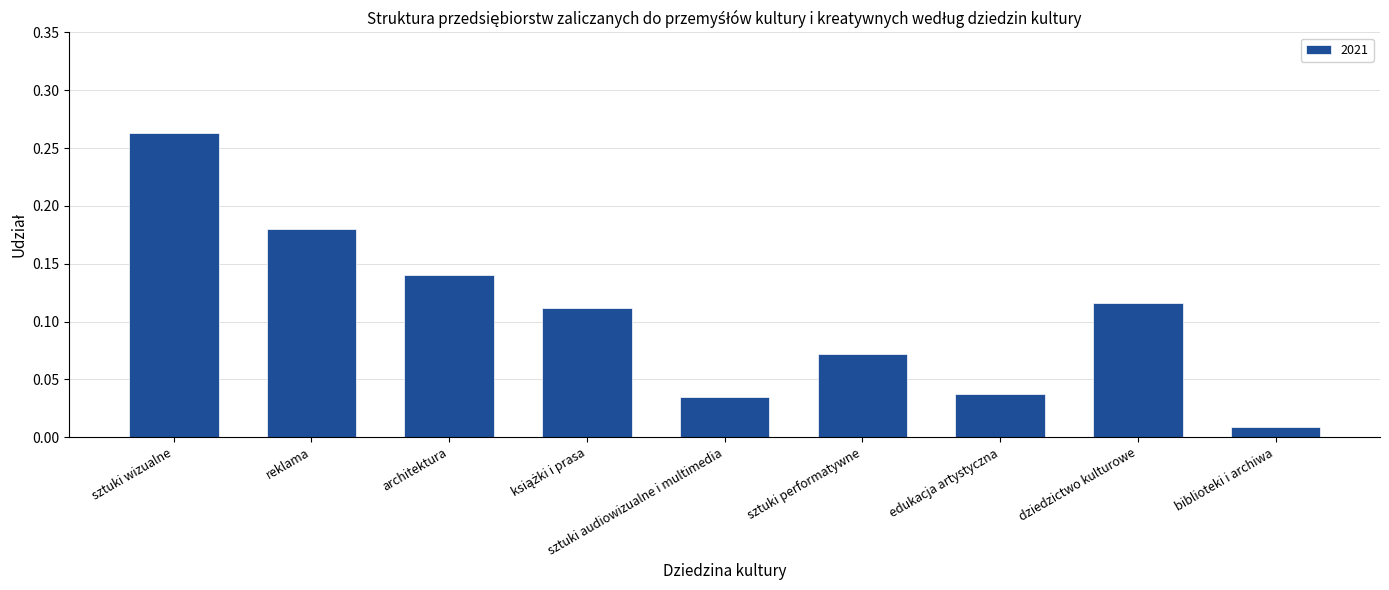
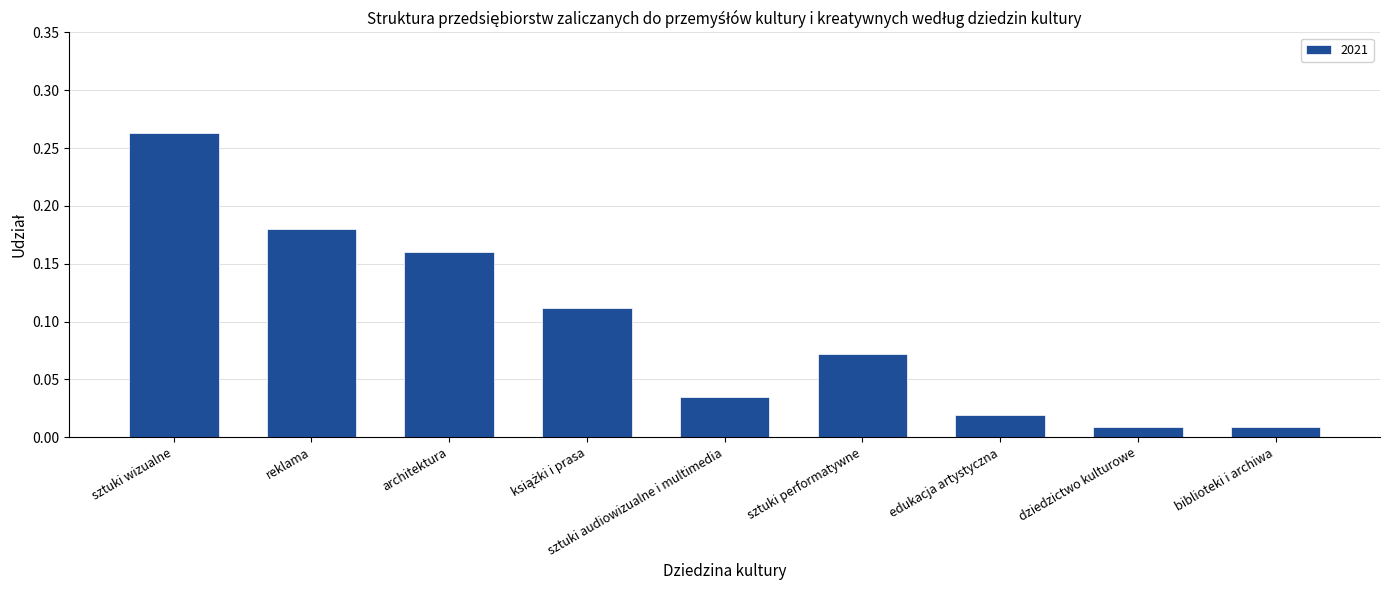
architektura: 0.14 -> 0.16
edukacja artystyczna: 0.037 -> 0.019
dziedzictwo kulturowe: 0.116 -> 0.009
